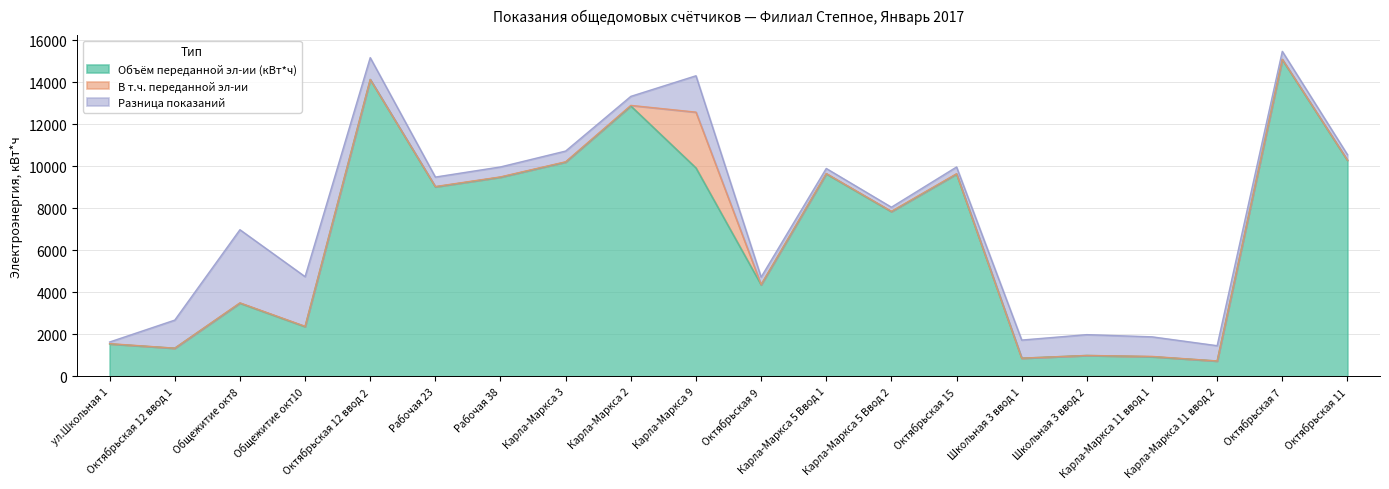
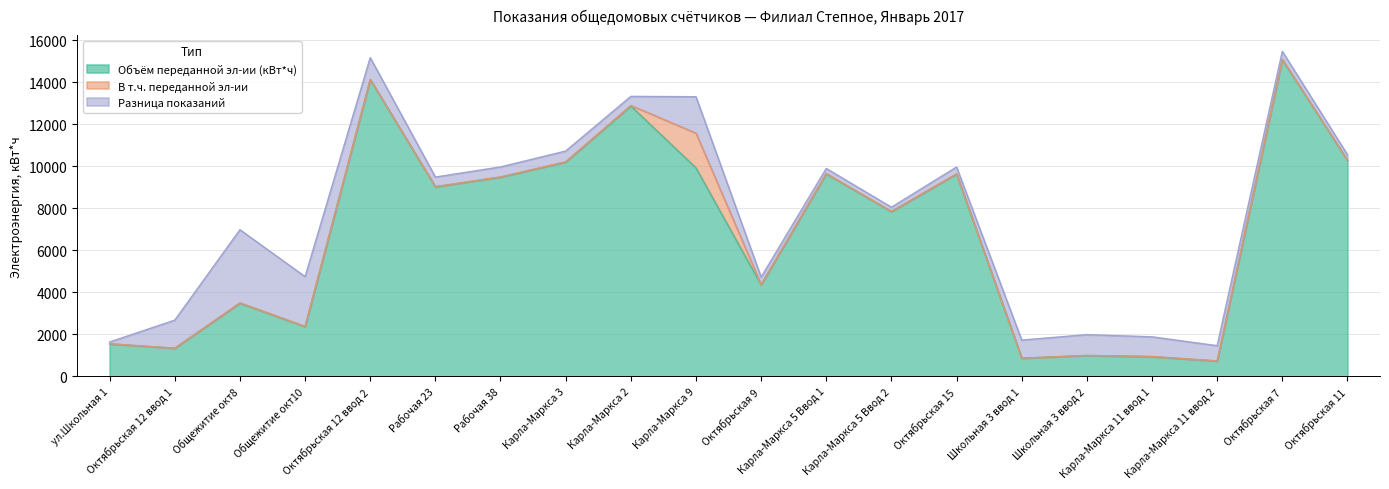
В т.ч. переданной эл-ии, Карла-Маркса 9: 2700 -> 1700
